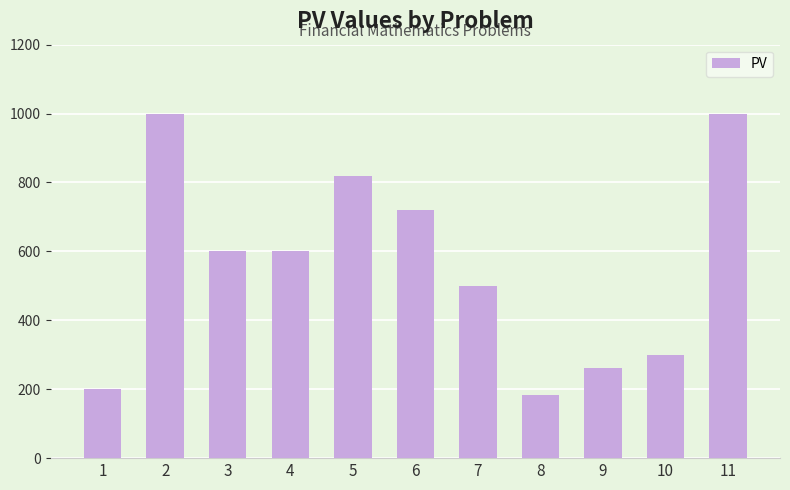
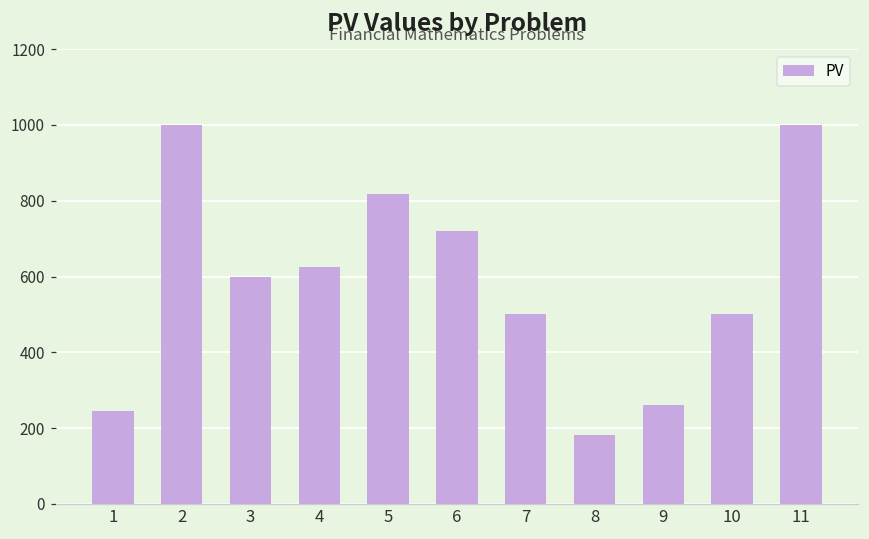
1: 200 -> 250
4: 600 -> 630
10: 300 -> 500
